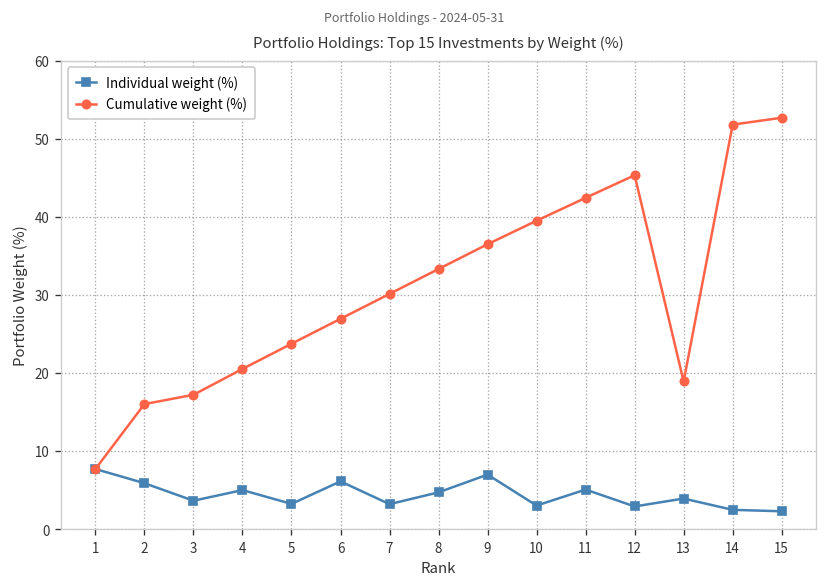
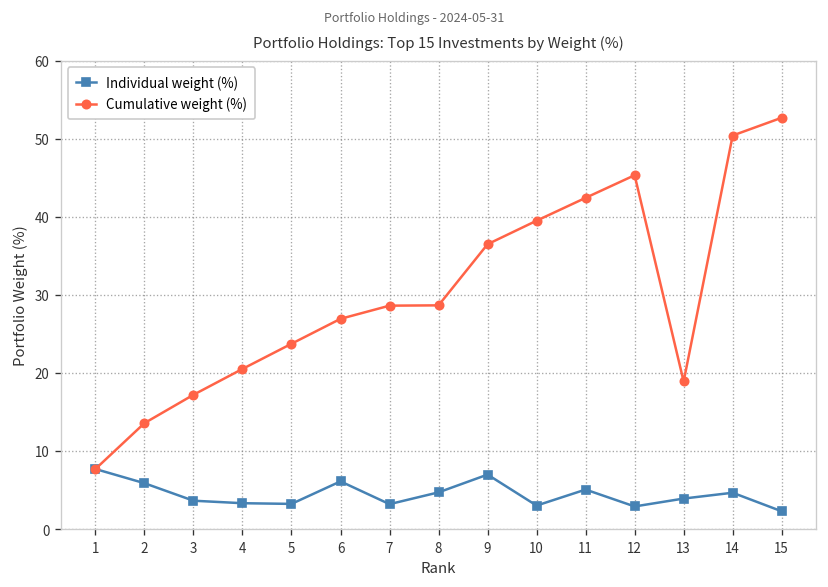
Cumulative weight (%), 2: 16 -> 14
Individual weight (%), 4: 5 -> 3
Cumulative weight (%), 7: 30 -> 29
Cumulative weight (%), 8: 33 -> 29
Individual weight (%), 14: 2 -> 5
Cumulative weight (%), 14: 52 -> 50
